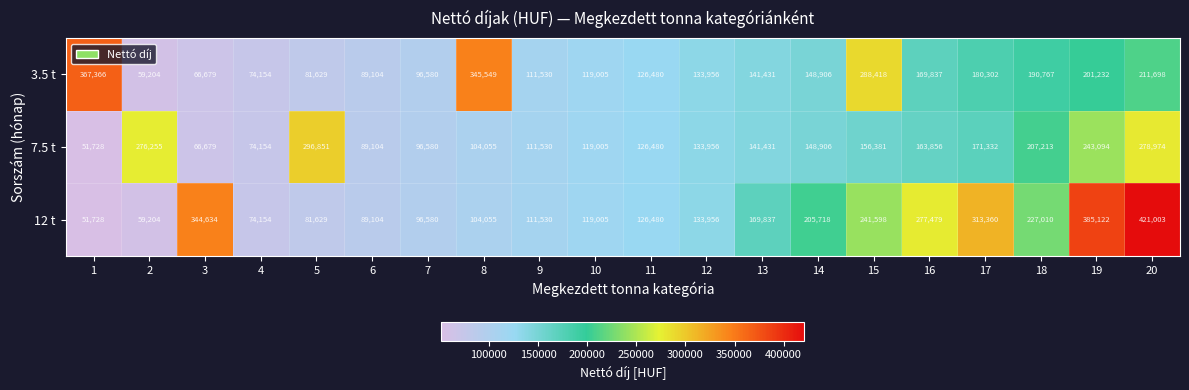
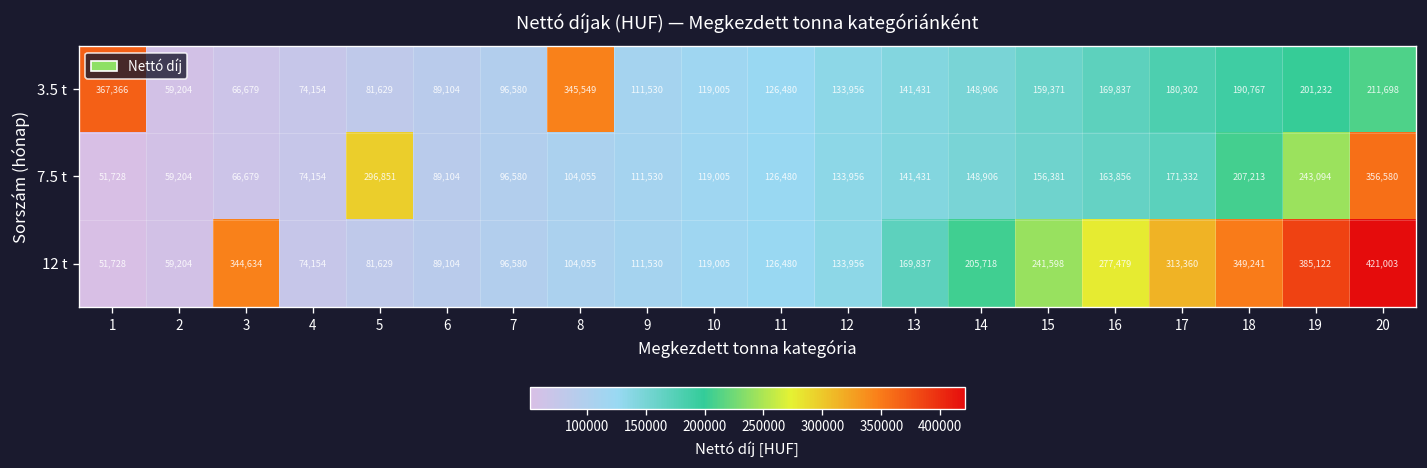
3.5 t, 15: 288,418 -> 159,371
7.5 t, 2: 276,255 -> 59,204
7.5 t, 20: 278,974 -> 356,580
12 t, 18: 227,010 -> 349,241
